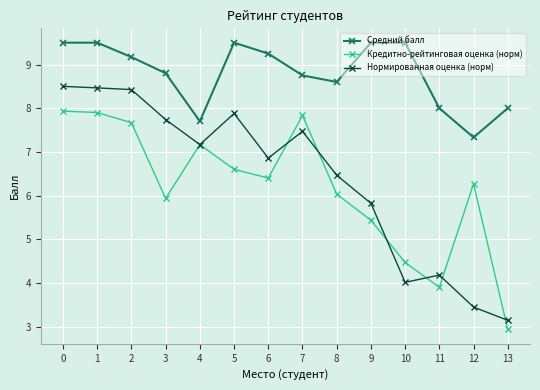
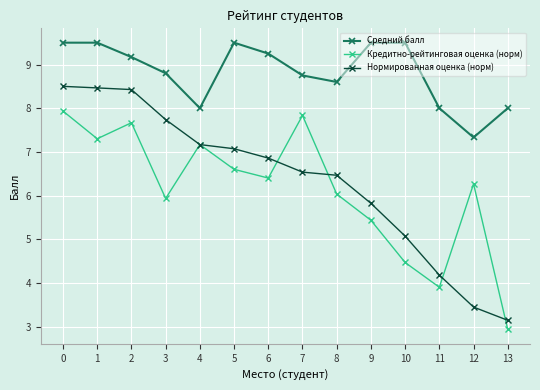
Кредитно-рейтинговая оценка (норм), 1: 7.9 -> 7.3
Средний балл, 4: 7.7 -> 8.0
Нормированная оценка (норм), 5: 7.9 -> 7.1
Нормированная оценка (норм), 7: 7.5 -> 6.5
Нормированная оценка (норм), 10: 4.0 -> 5.1
